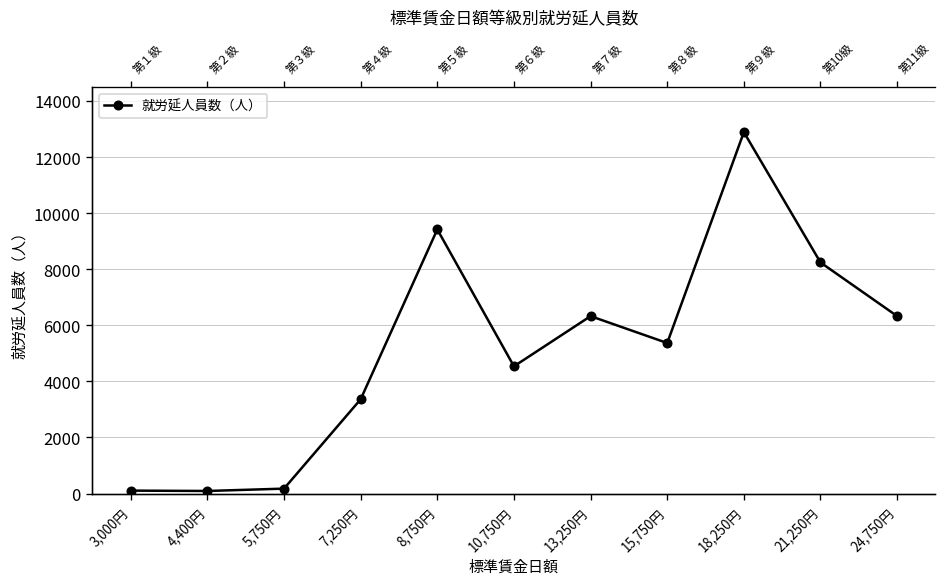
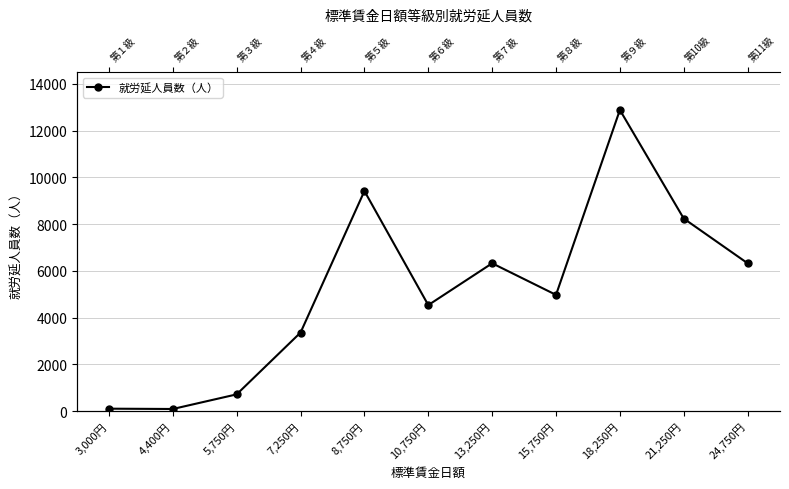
5,750円: 200 -> 700
15,750円: 5400 -> 5000
